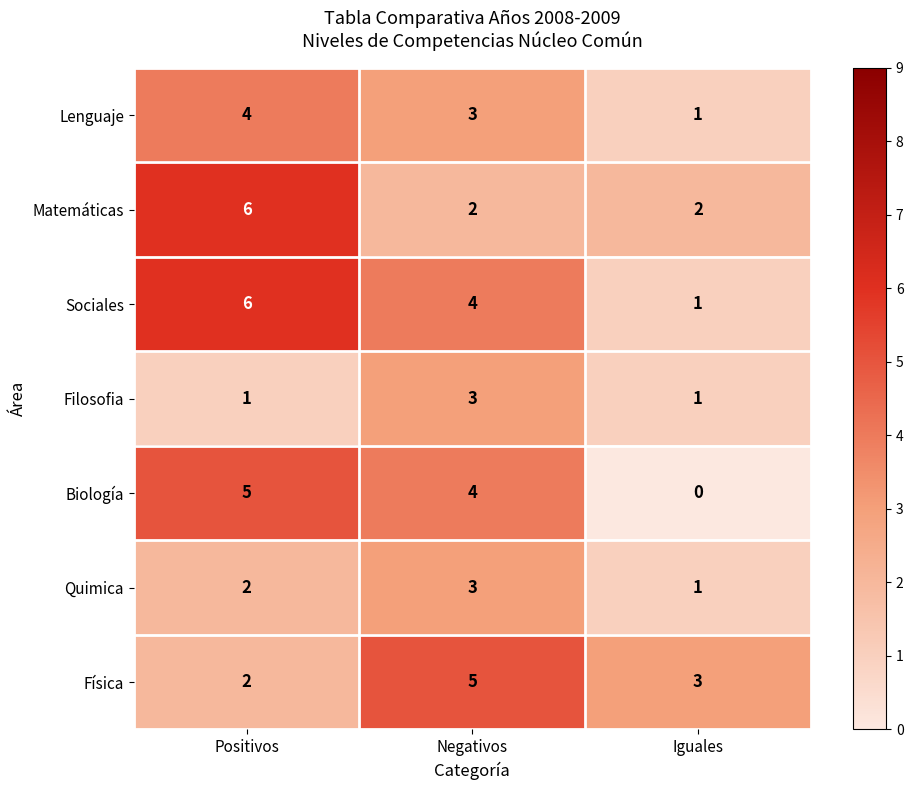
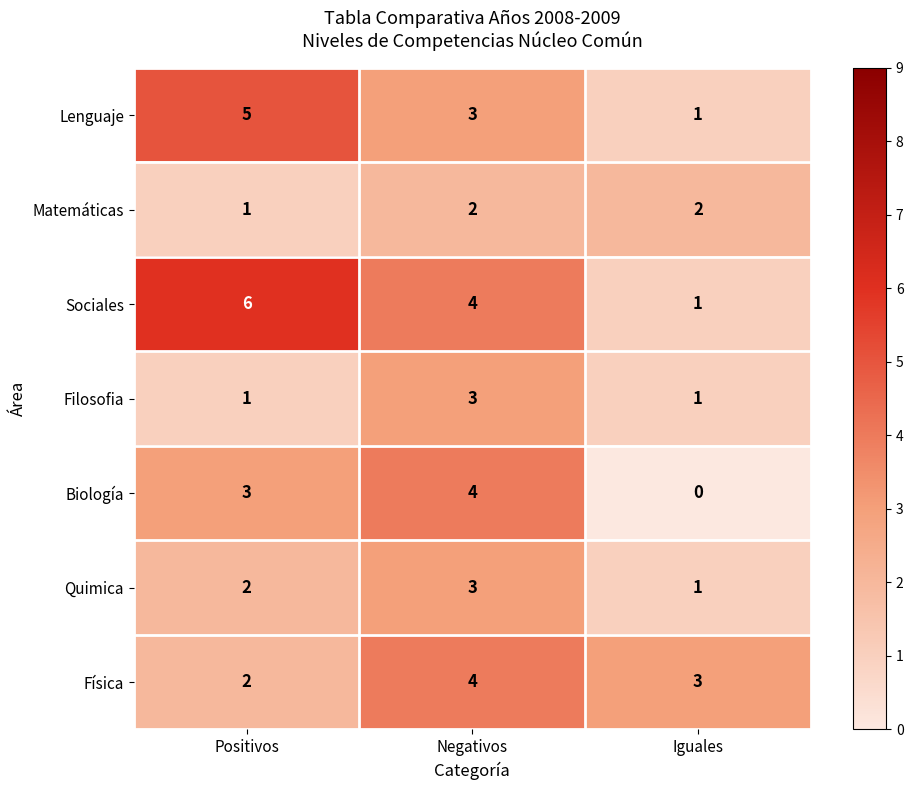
Lenguaje, Positivos: 4 -> 5
Matemáticas, Positivos: 6 -> 1
Biología, Positivos: 5 -> 3
Física, Negativos: 5 -> 4
